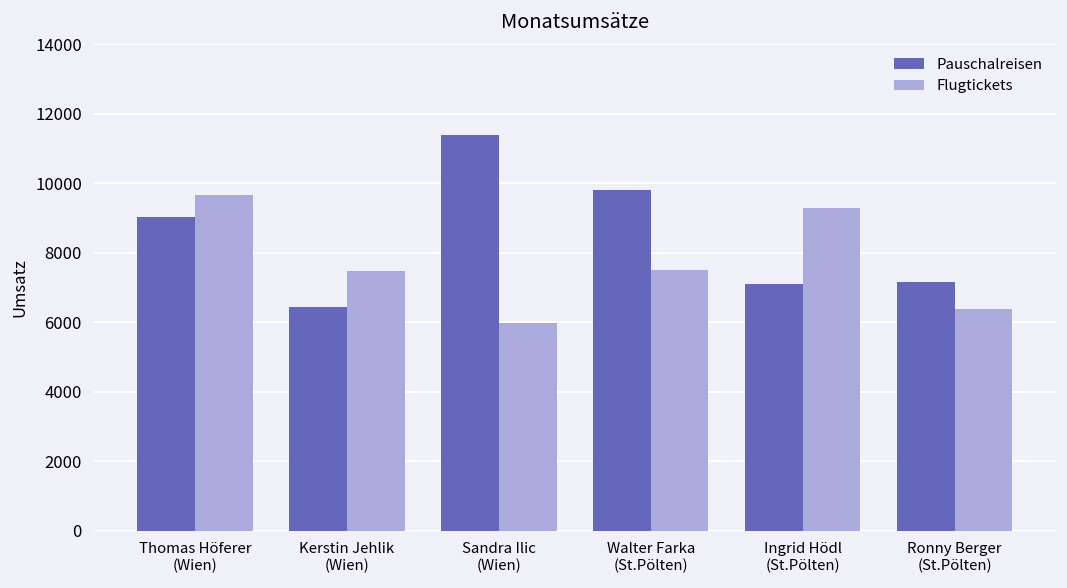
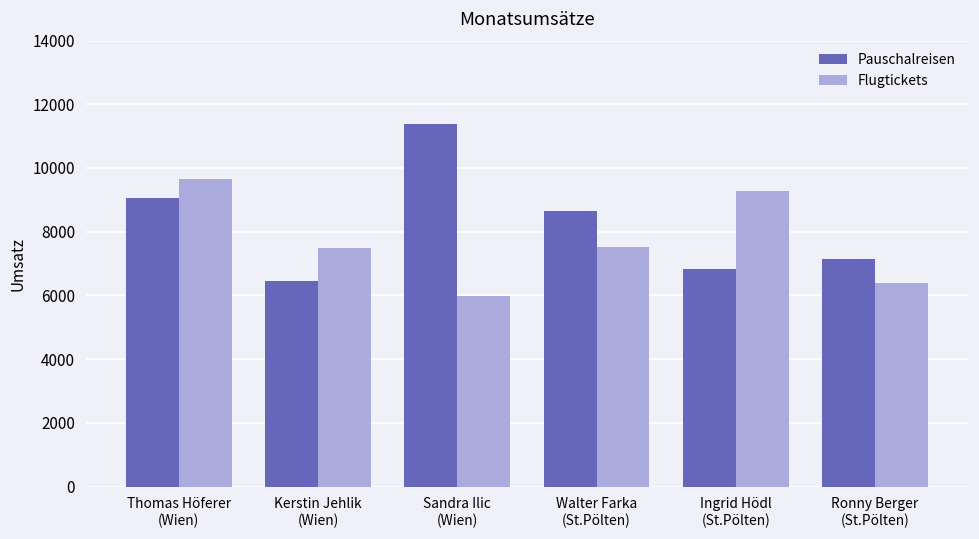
Pauschalreisen, Walter Farka (St.Pölten): 9800 -> 8700
Pauschalreisen, Ingrid Hödl (St.Pölten): 7100 -> 6800
